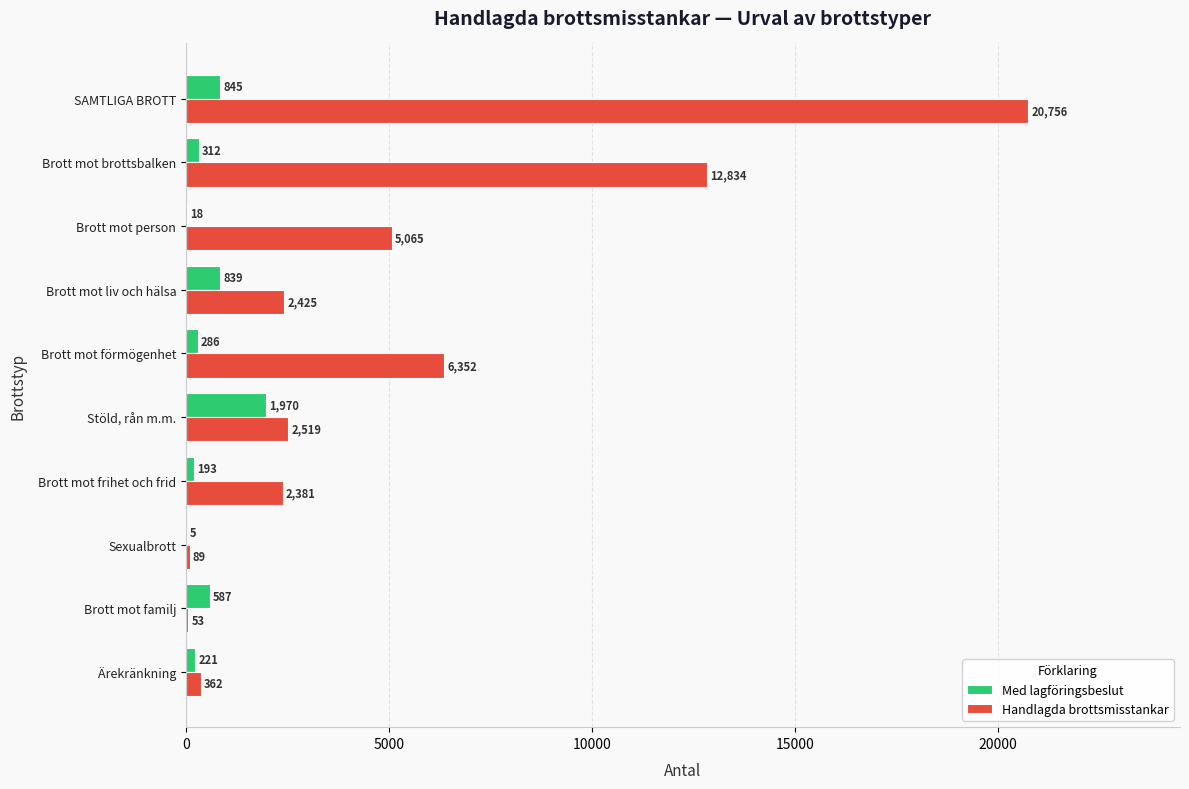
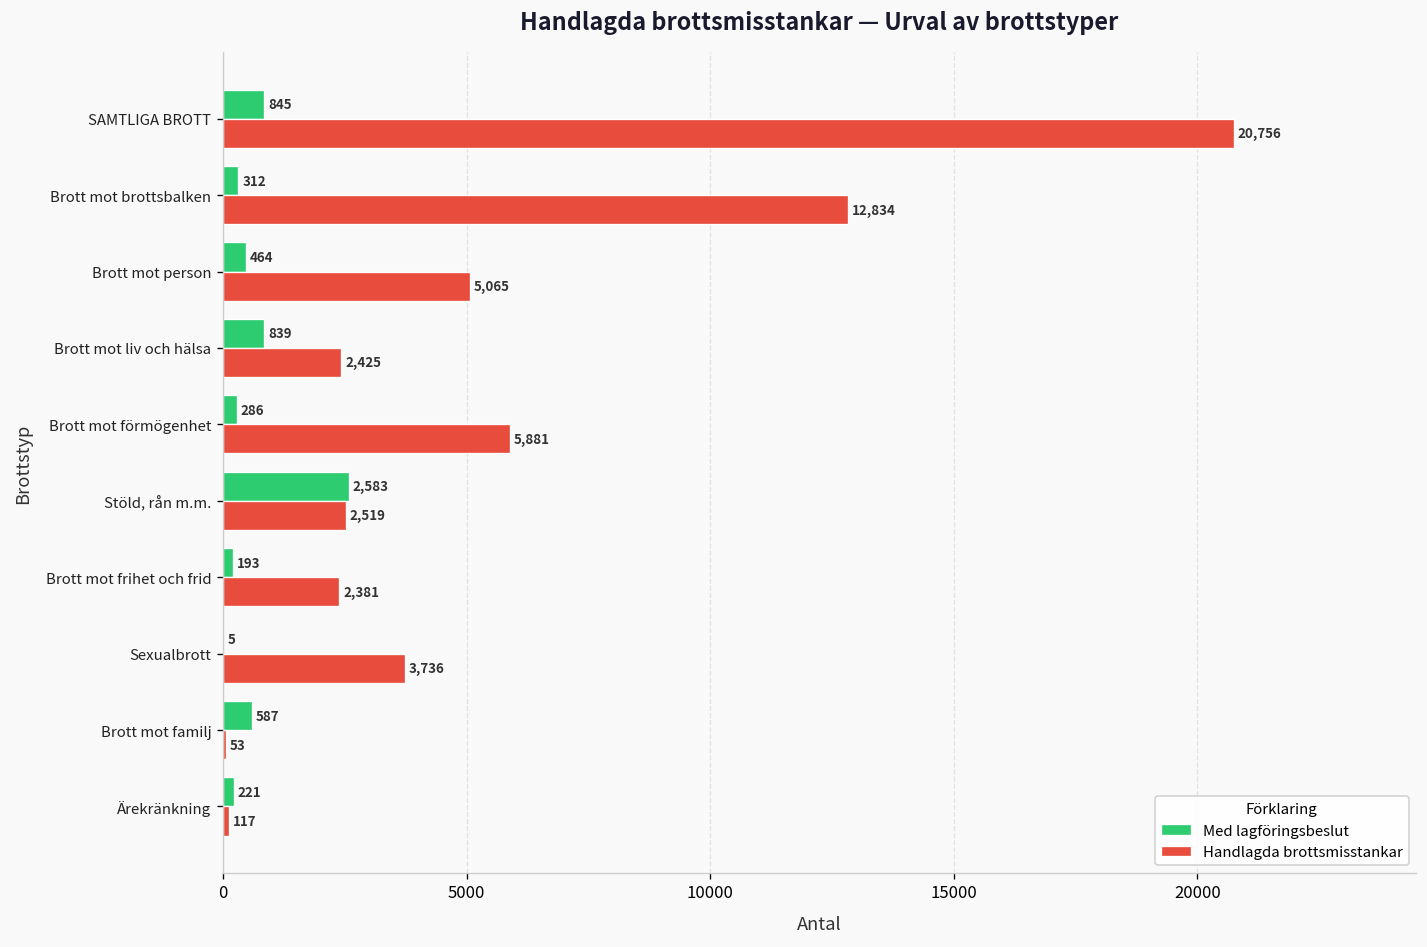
Med lagföringsbeslut, Brott mot person: 18 -> 464
Handlagda brottsmisstankar, Brott mot förmögenhet: 6,352 -> 5,881
Med lagföringsbeslut, Stöld, rån m.m.: 1,970 -> 2,583
Handlagda brottsmisstankar, Sexualbrott: 89 -> 3,736
Handlagda brottsmisstankar, Ärekränkning: 362 -> 117
